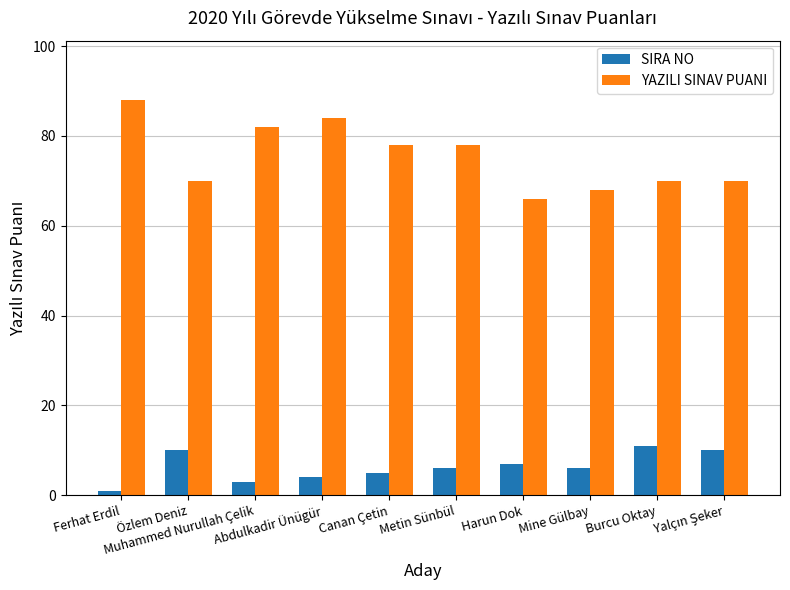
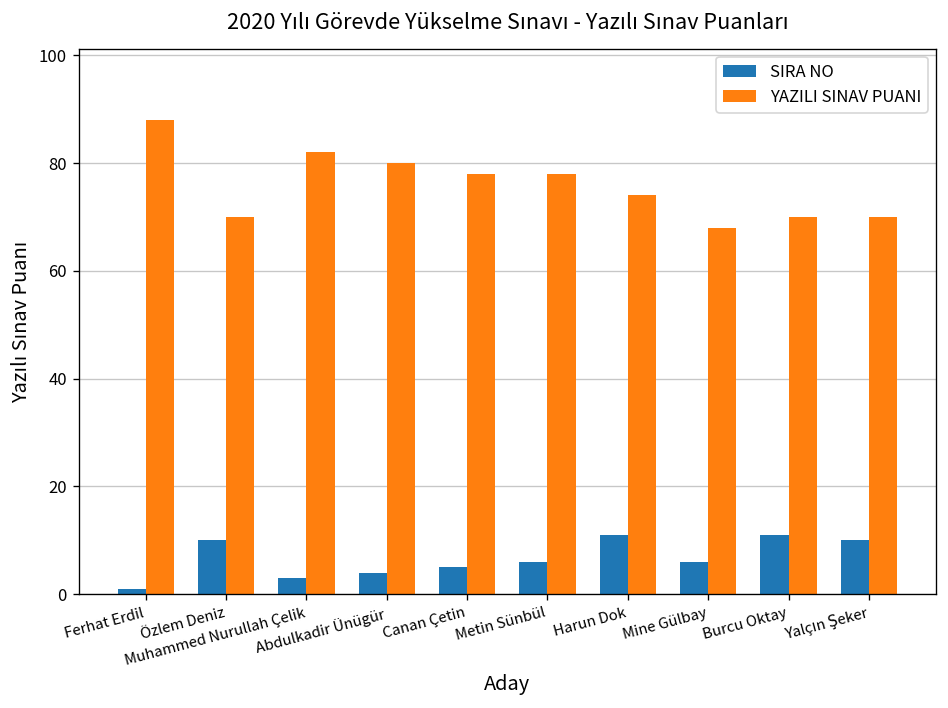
YAZILI SINAV PUANI, Abdulkadir Ünügür: 84 -> 80
SIRA NO, Harun Dok: 7 -> 11
YAZILI SINAV PUANI, Harun Dok: 66 -> 74
